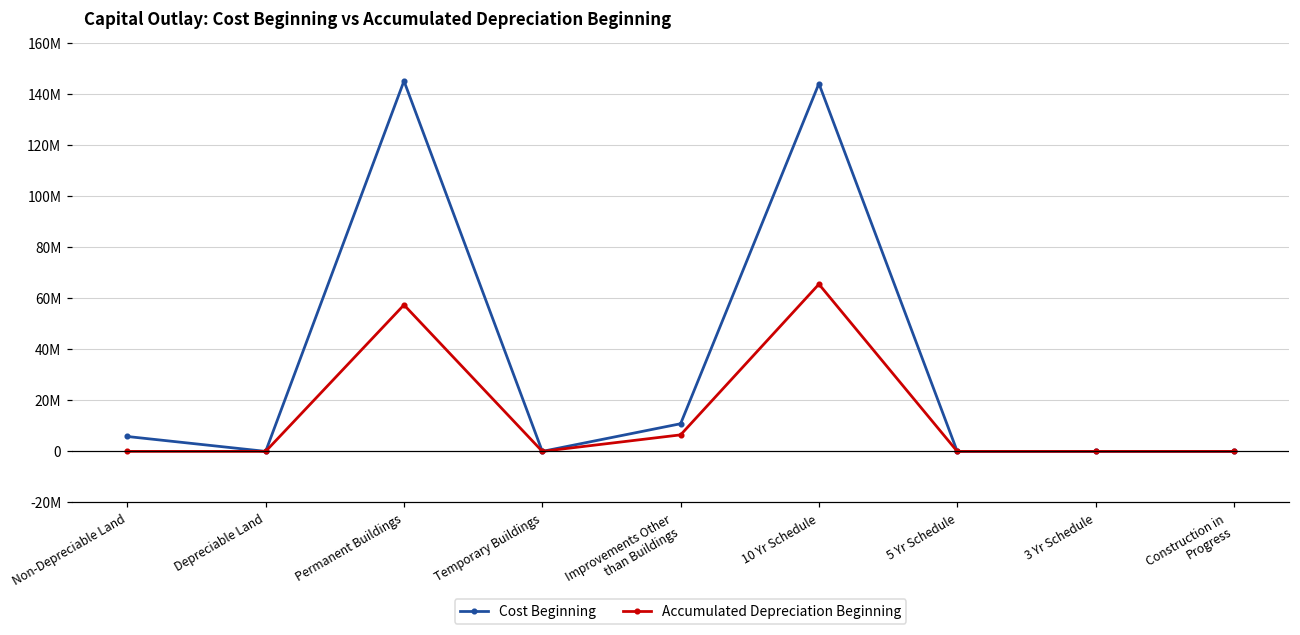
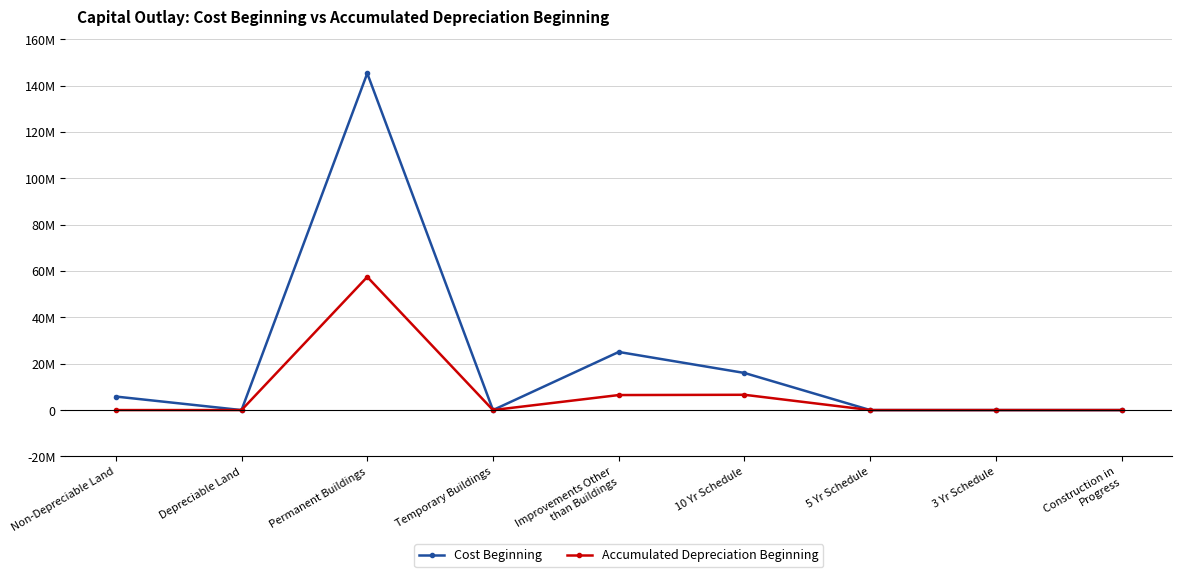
Cost Beginning, Improvements Other than Buildings: 11000000 -> 25000000
Cost Beginning, 10 Yr Schedule: 144000000 -> 16000000
Accumulated Depreciation Beginning, 10 Yr Schedule: 66000000 -> 7000000
